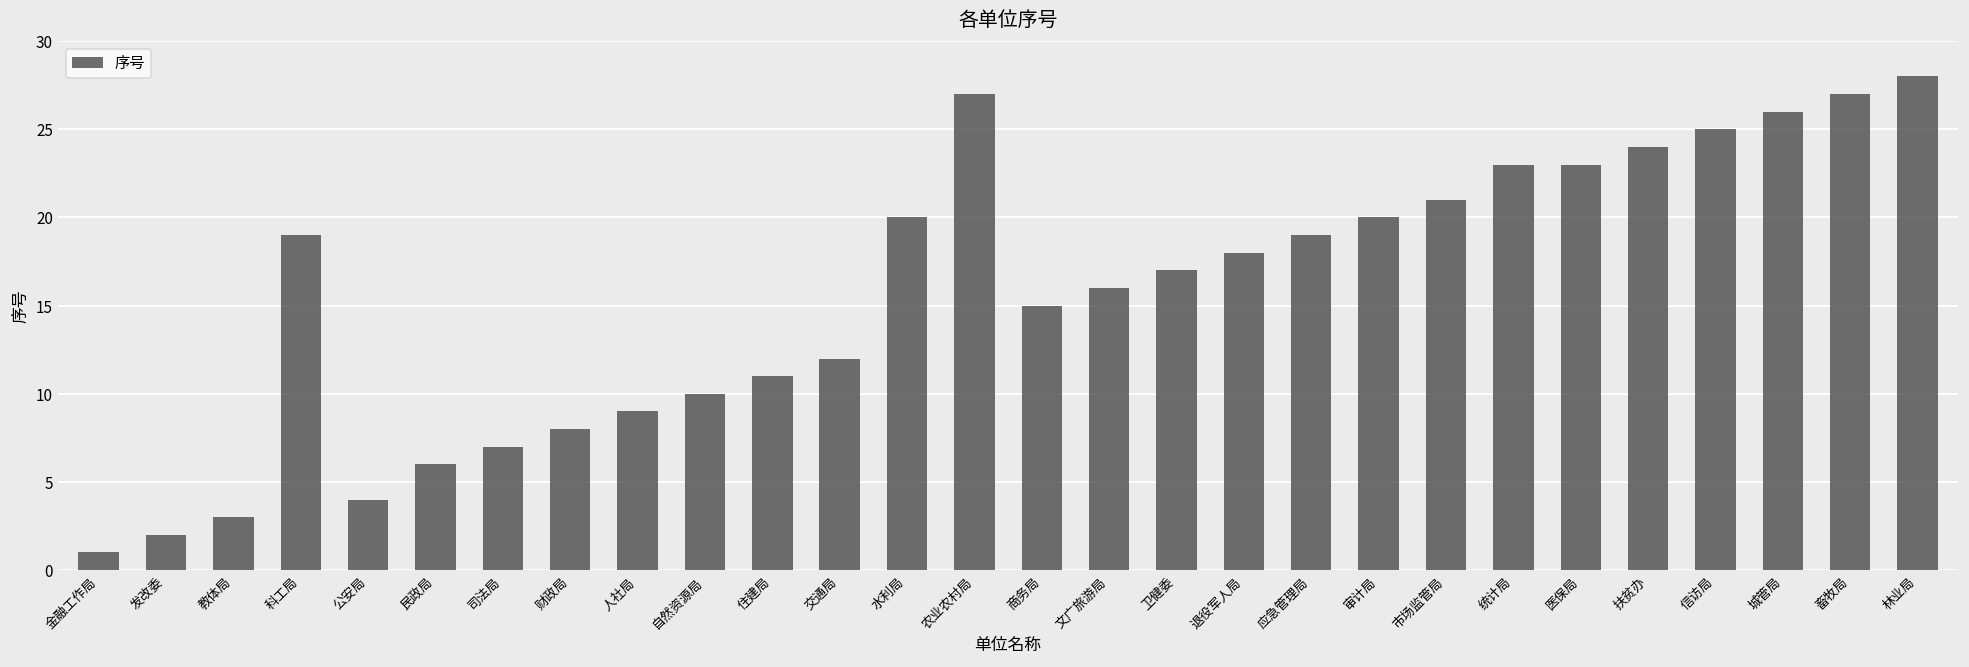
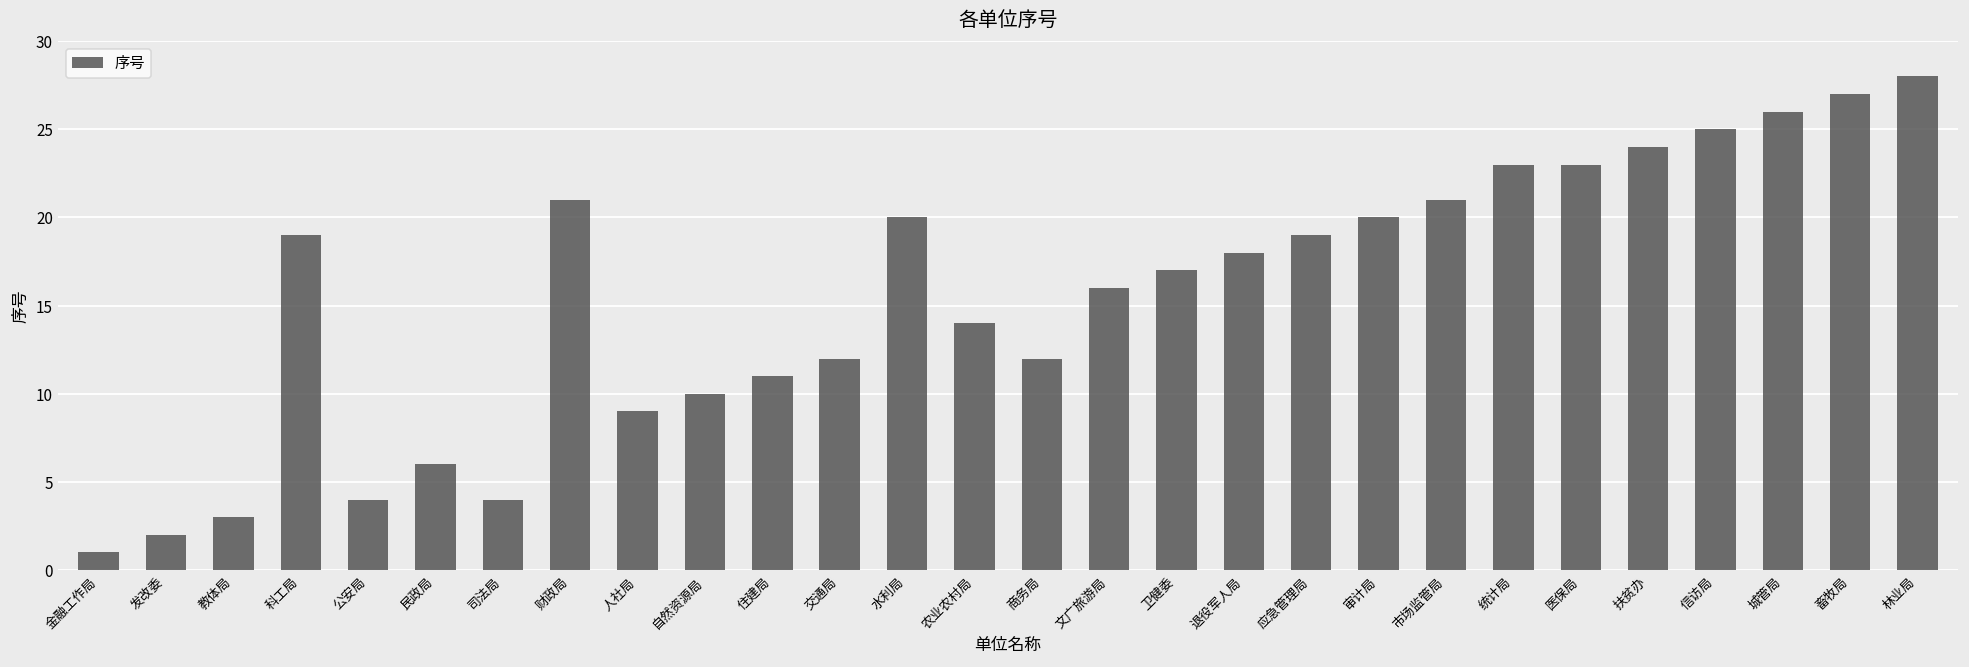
司法局: 7 -> 4
财政局: 8 -> 21
农业农村局: 27 -> 14
商务局: 15 -> 12
